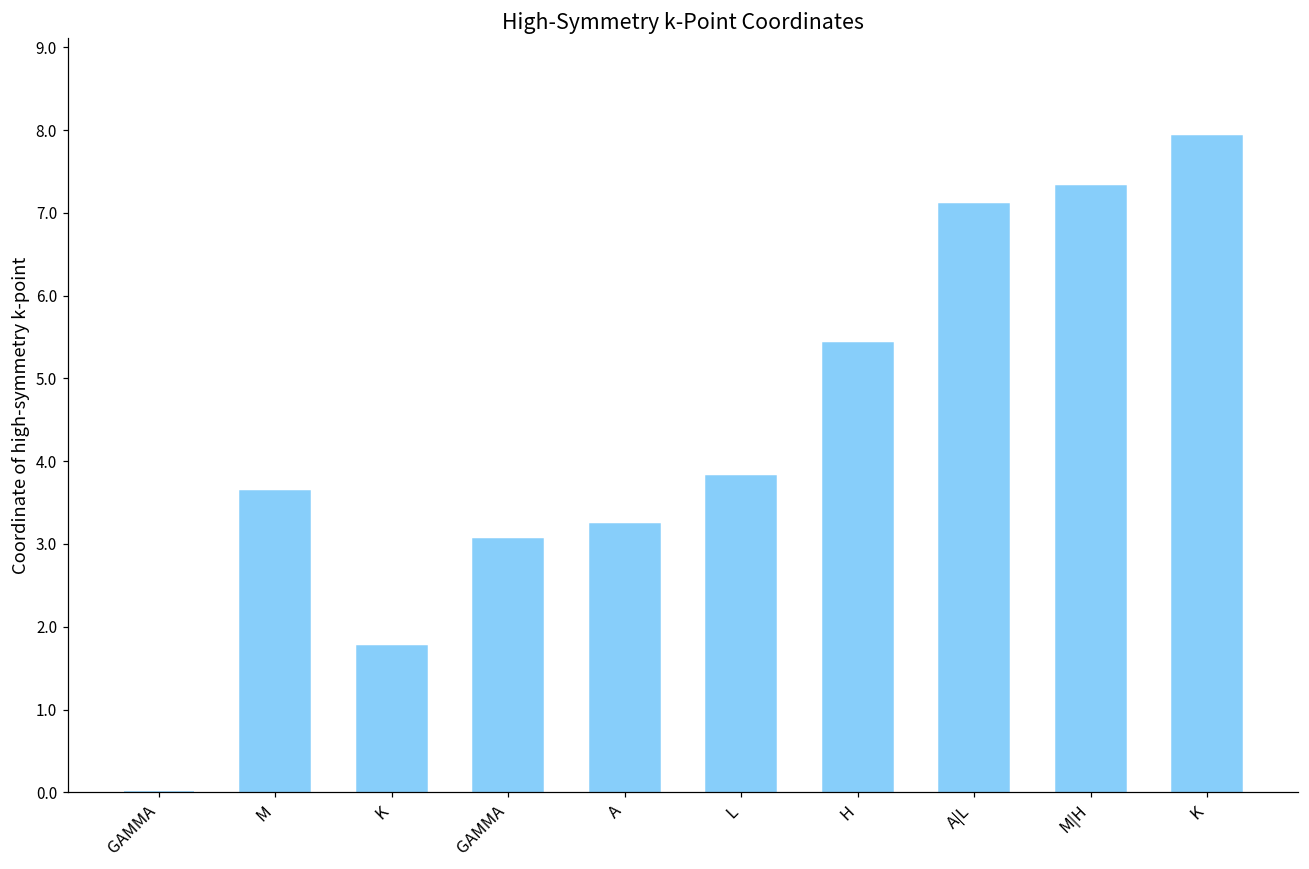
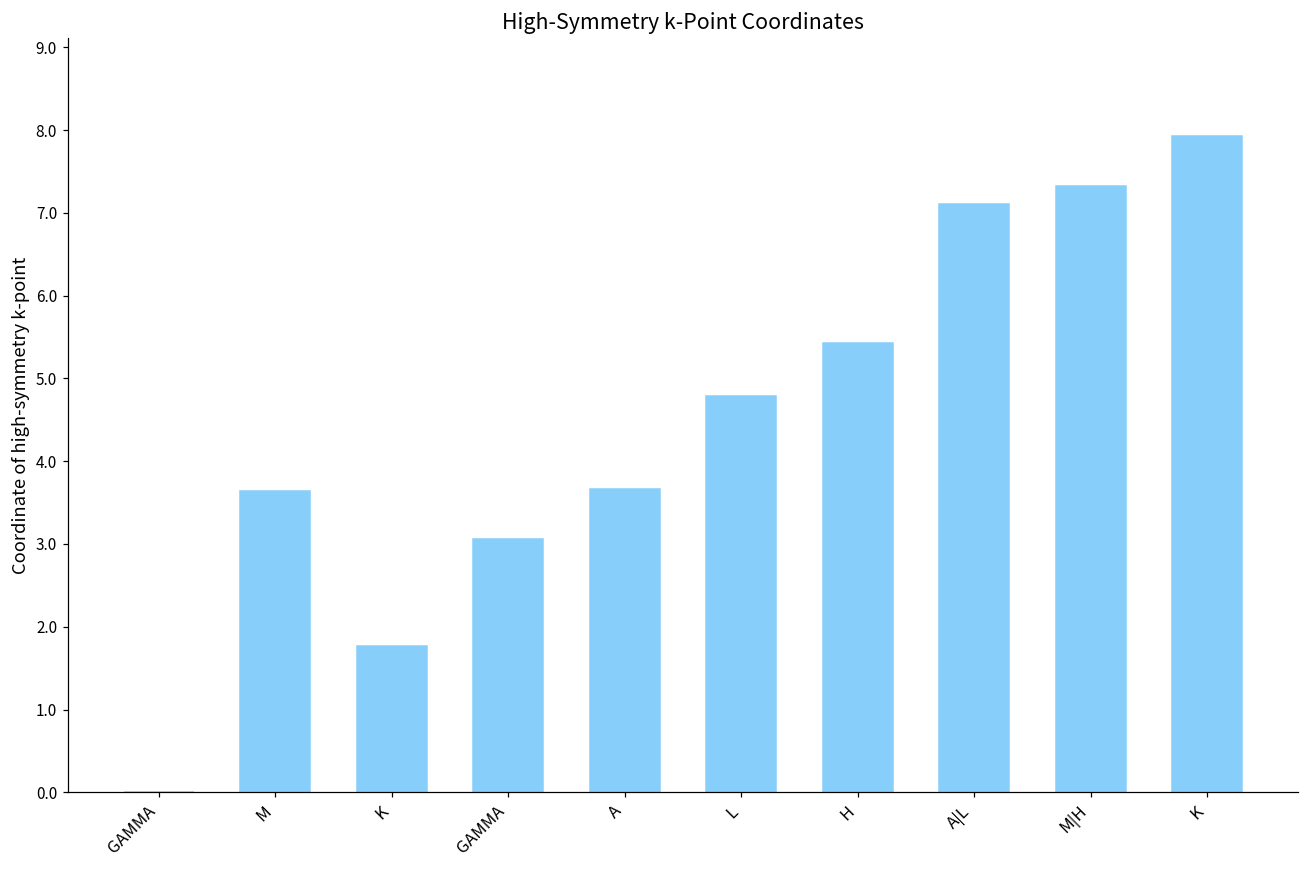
A: 3.2 -> 3.7
L: 3.8 -> 4.8
